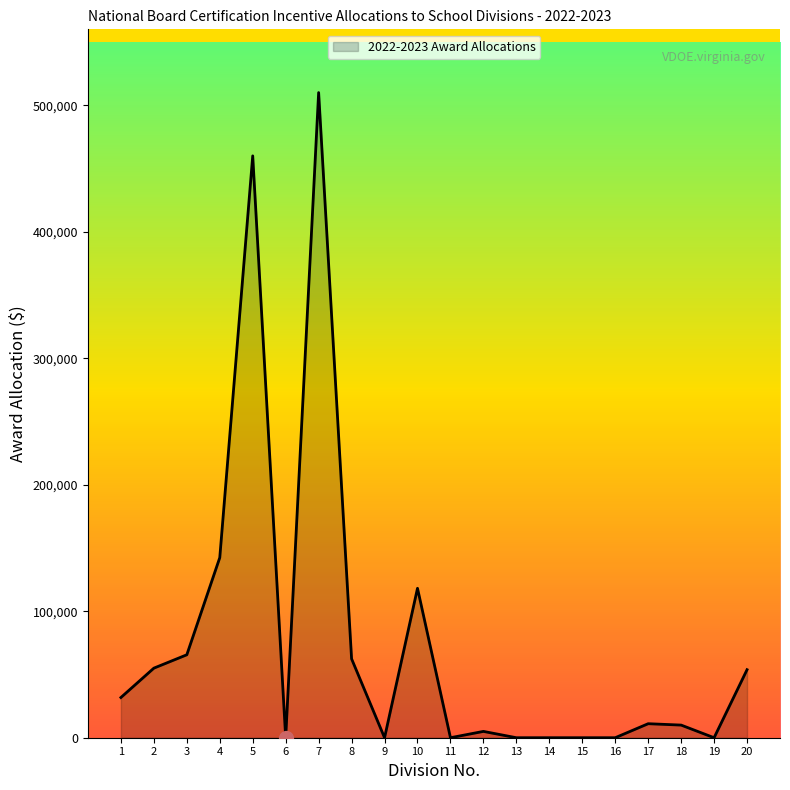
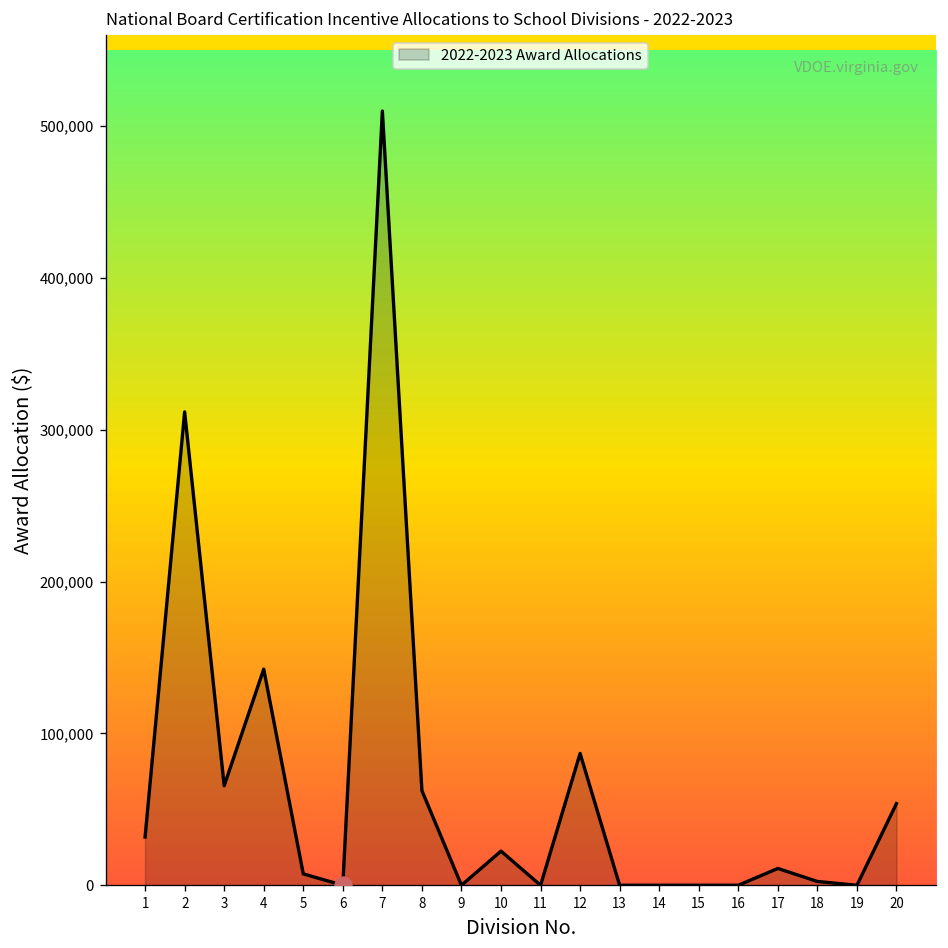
2022-2023 Award Allocations, 2: 55,000 -> 312,000
2022-2023 Award Allocations, 5: 460,000 -> 8,000
2022-2023 Award Allocations, 10: 118,000 -> 23,000
2022-2023 Award Allocations, 12: 5,000 -> 87,000
2022-2023 Award Allocations, 18: 10,000 -> 3,000
